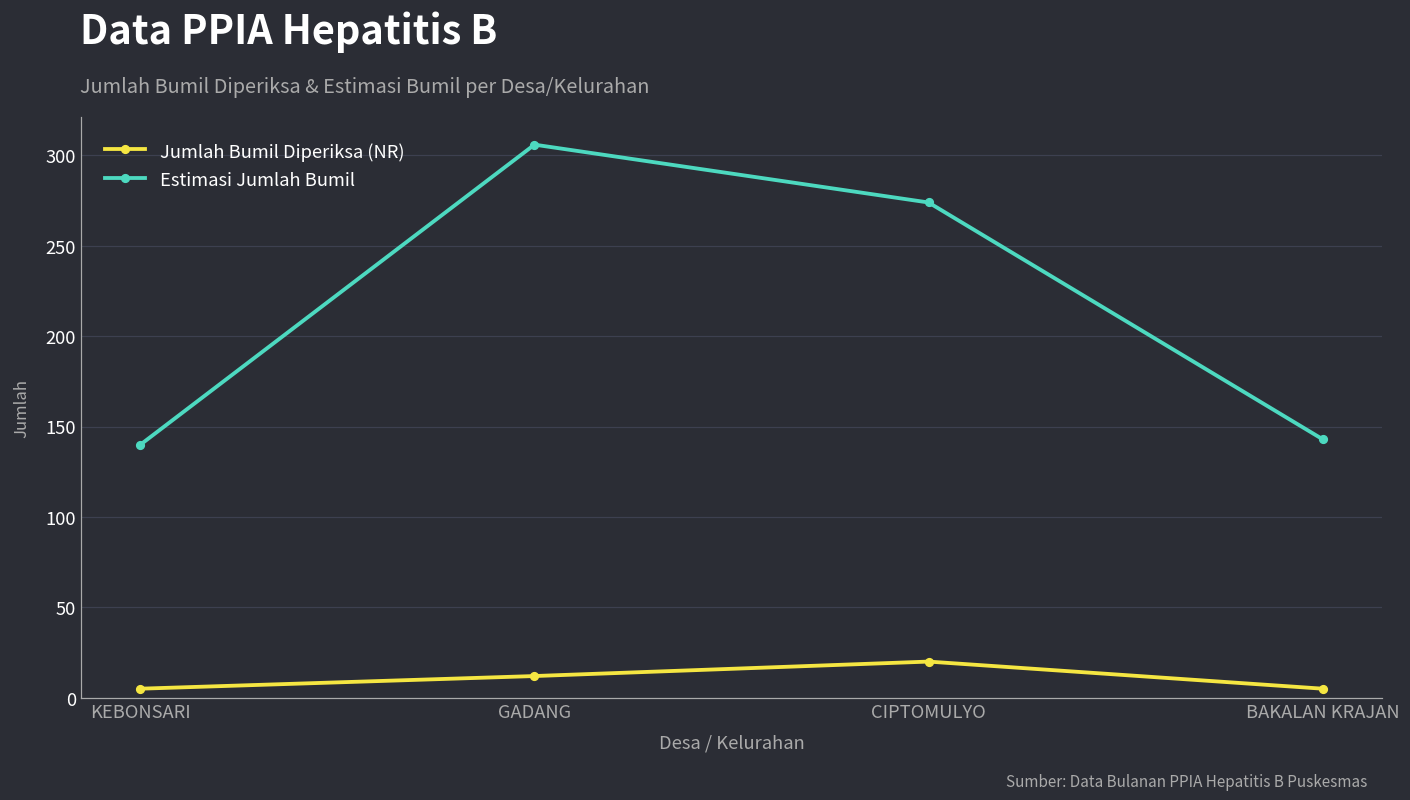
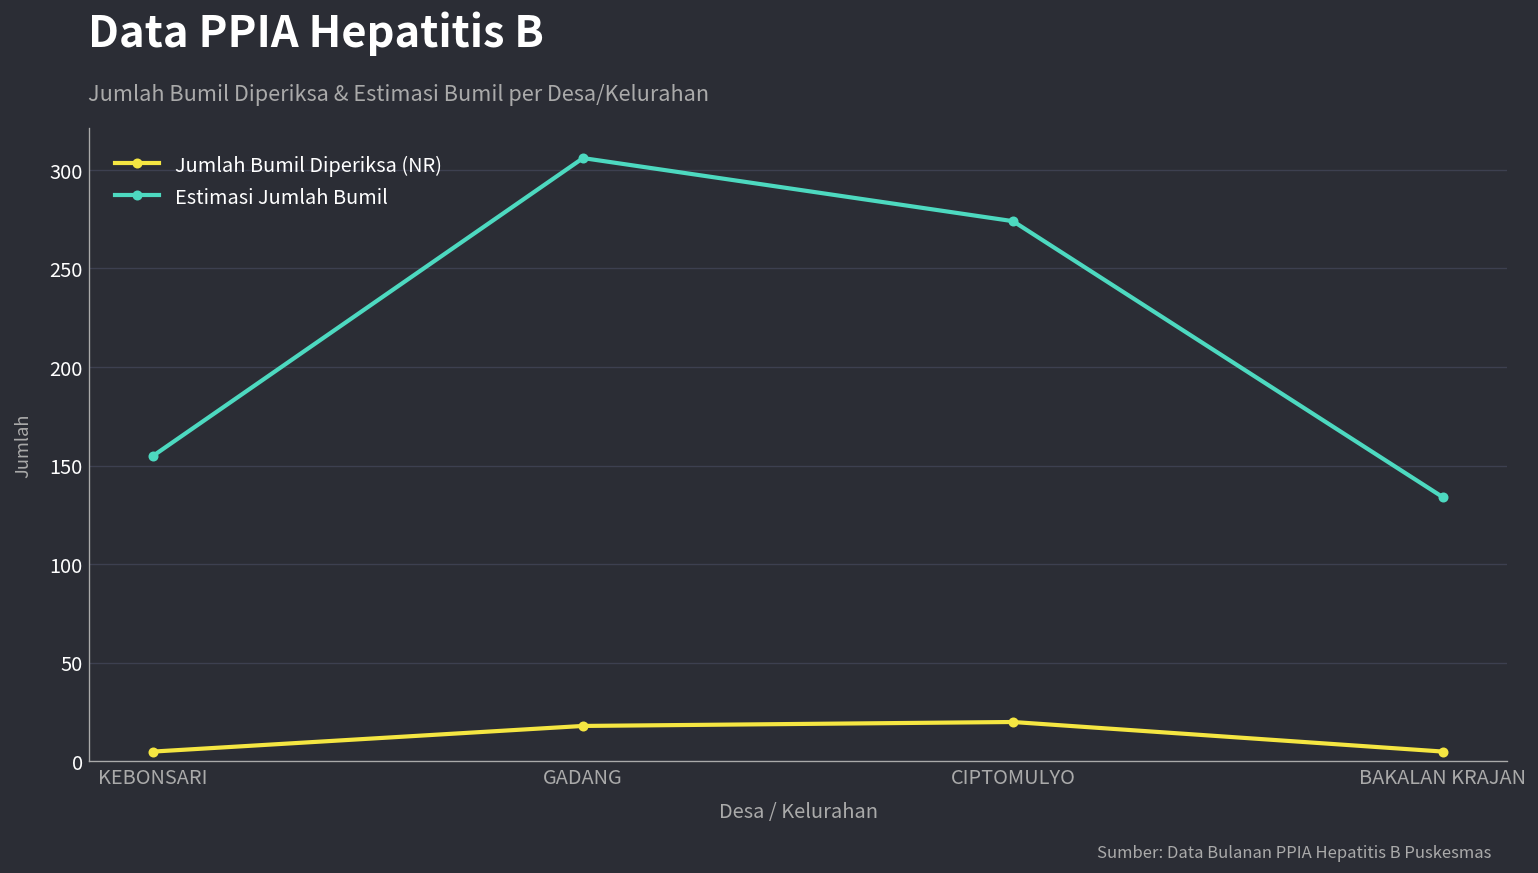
Estimasi Jumlah Bumil, KEBONSARI: 140 -> 155
Jumlah Bumil Diperiksa (NR), GADANG: 12 -> 18
Estimasi Jumlah Bumil, BAKALAN KRAJAN: 143 -> 134
